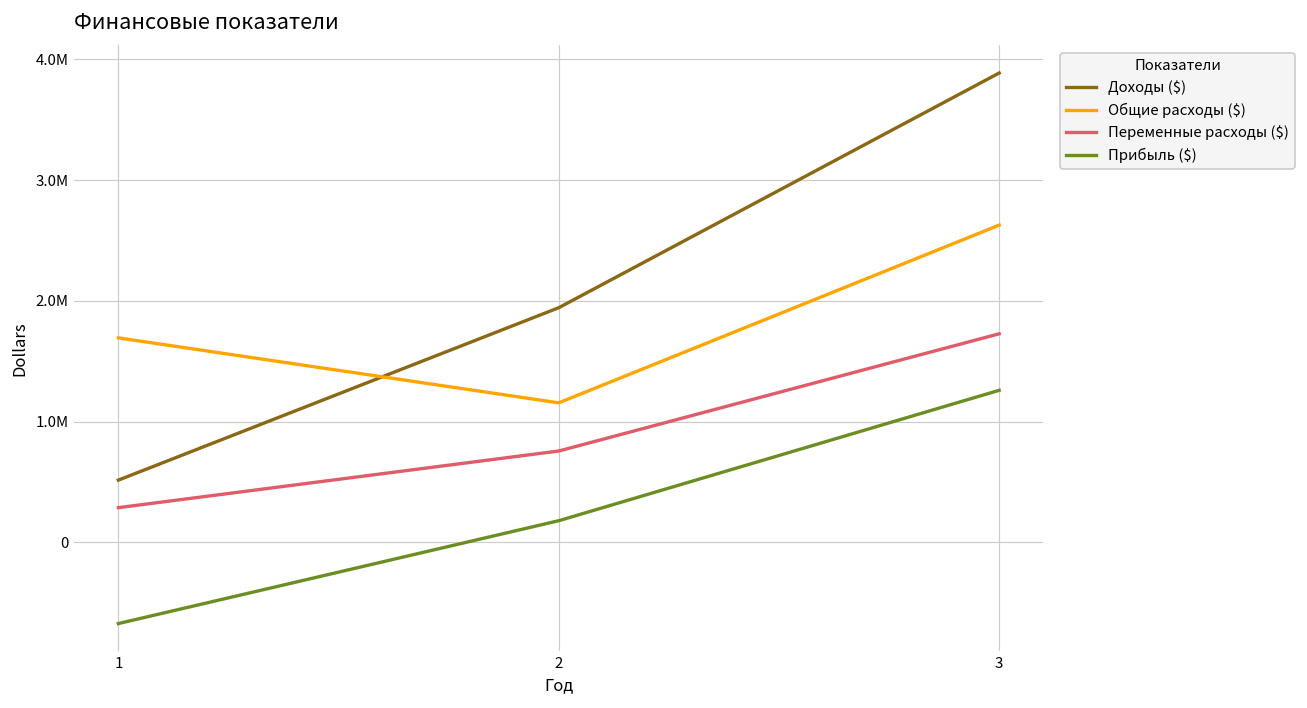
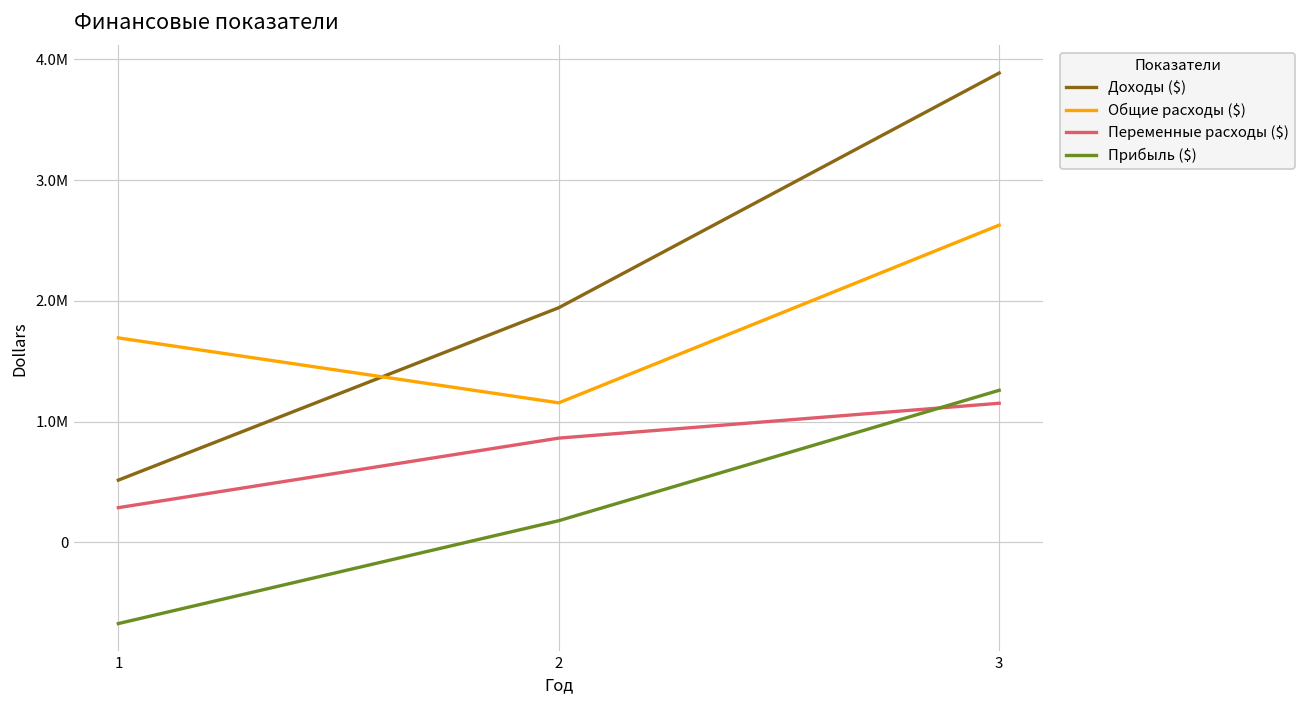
Переменные расходы ($), 2: 760000 -> 860000
Переменные расходы ($), 3: 1730000 -> 1150000
